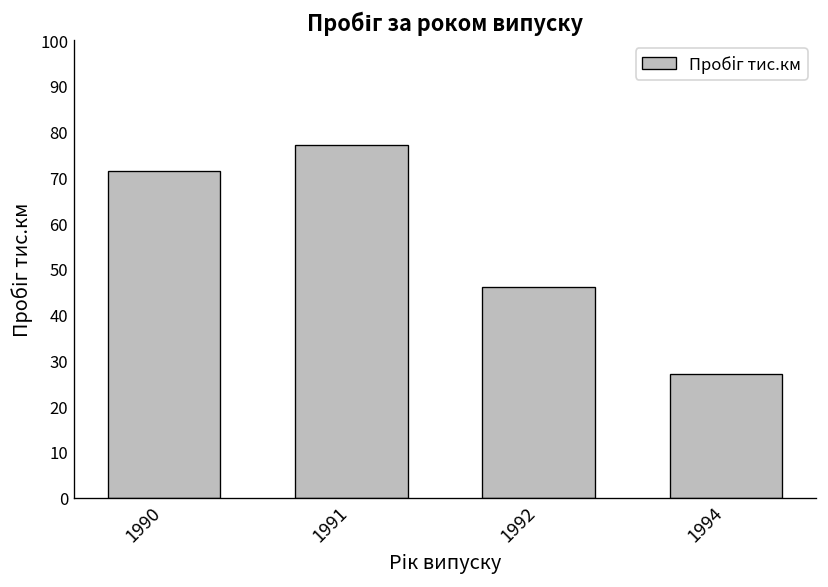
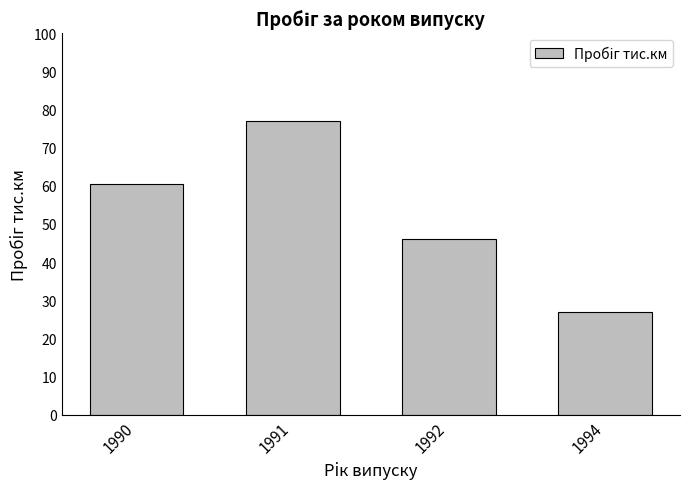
1990: 72 -> 61
